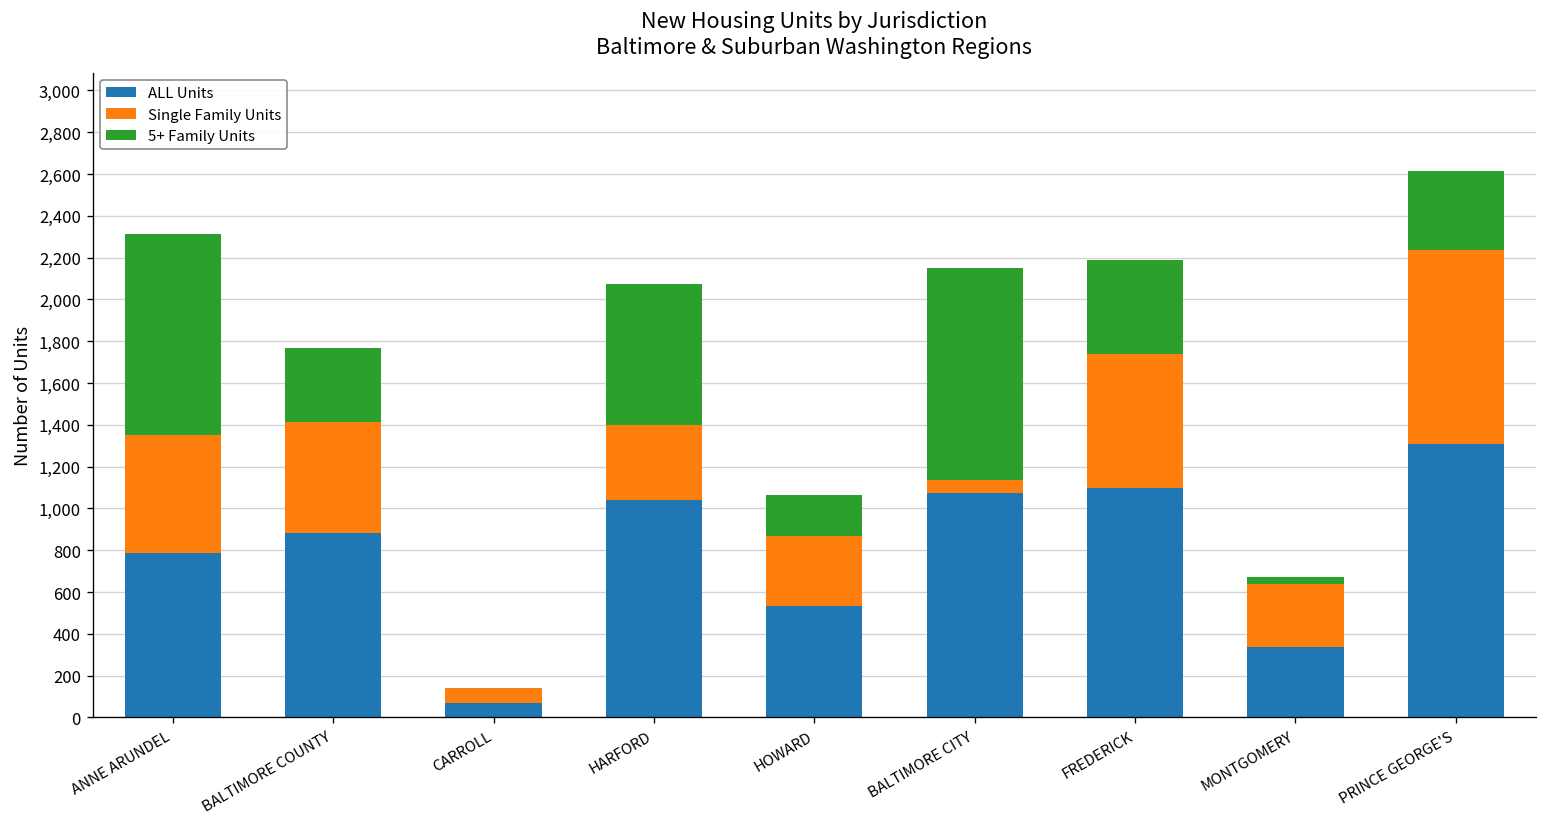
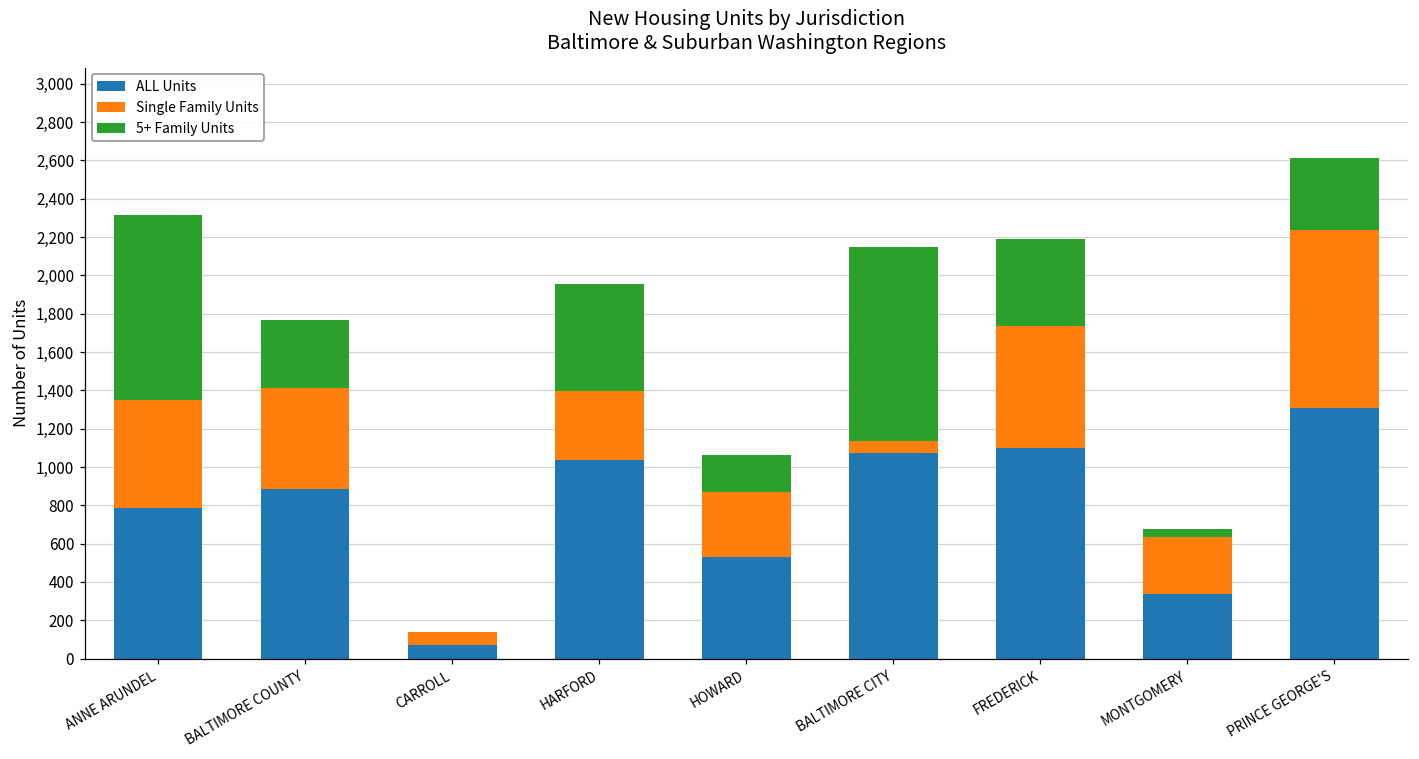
5+ Family Units, HARFORD: 680 -> 560
